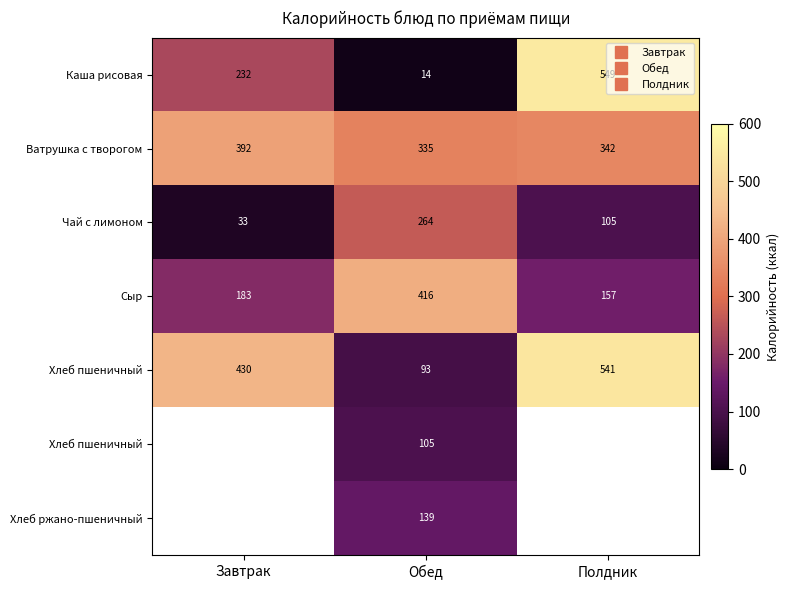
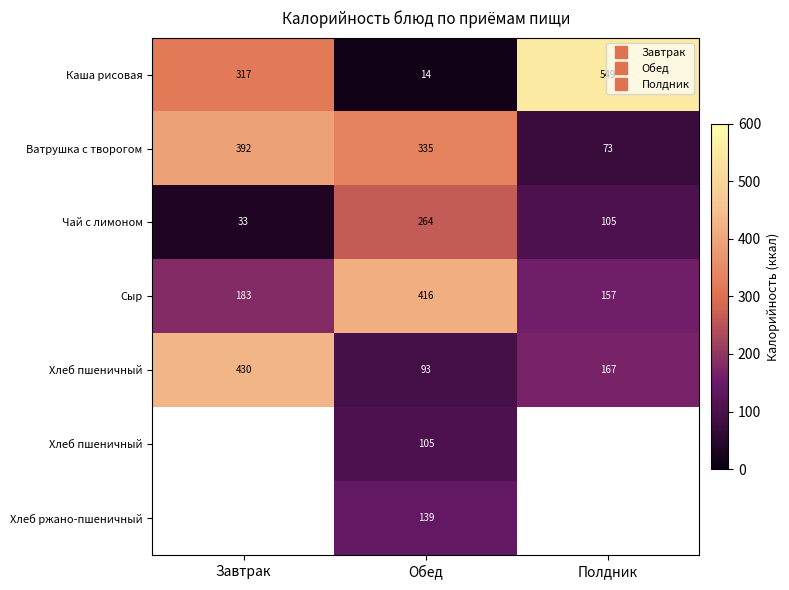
Каша рисовая, Завтрак: 232 -> 317
Ватрушка с творогом, Полдник: 342 -> 73
Хлеб пшеничный, Полдник: 541 -> 167
